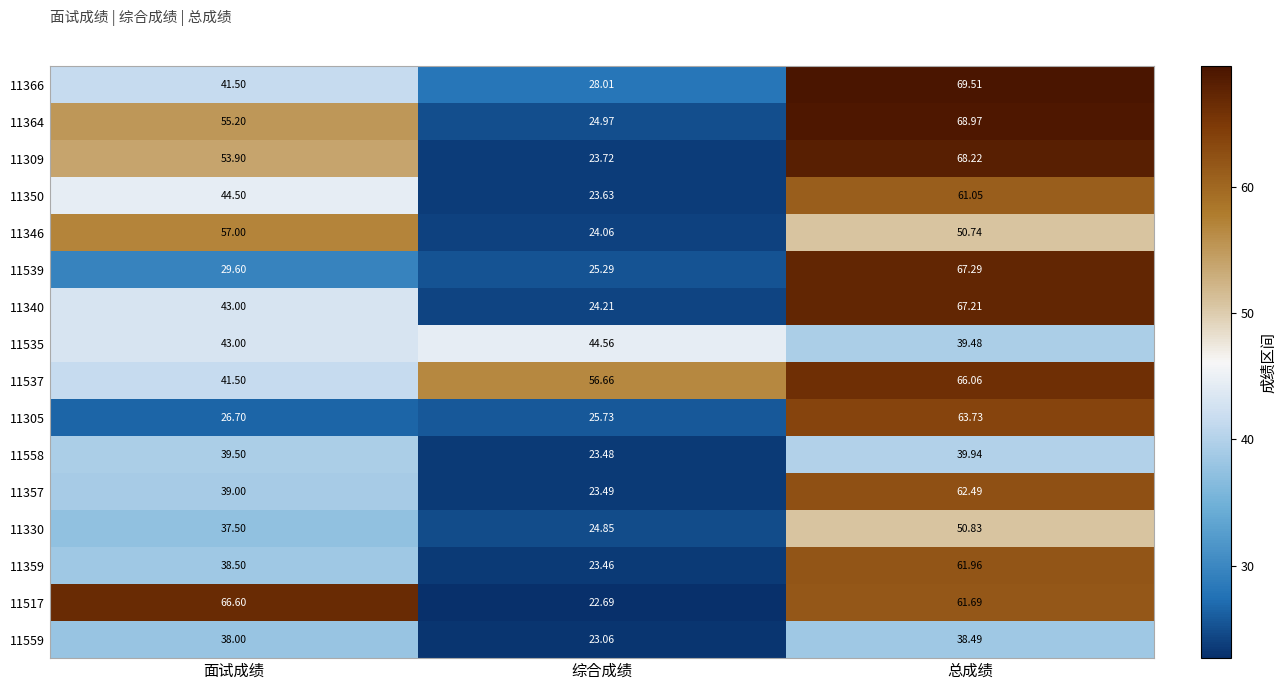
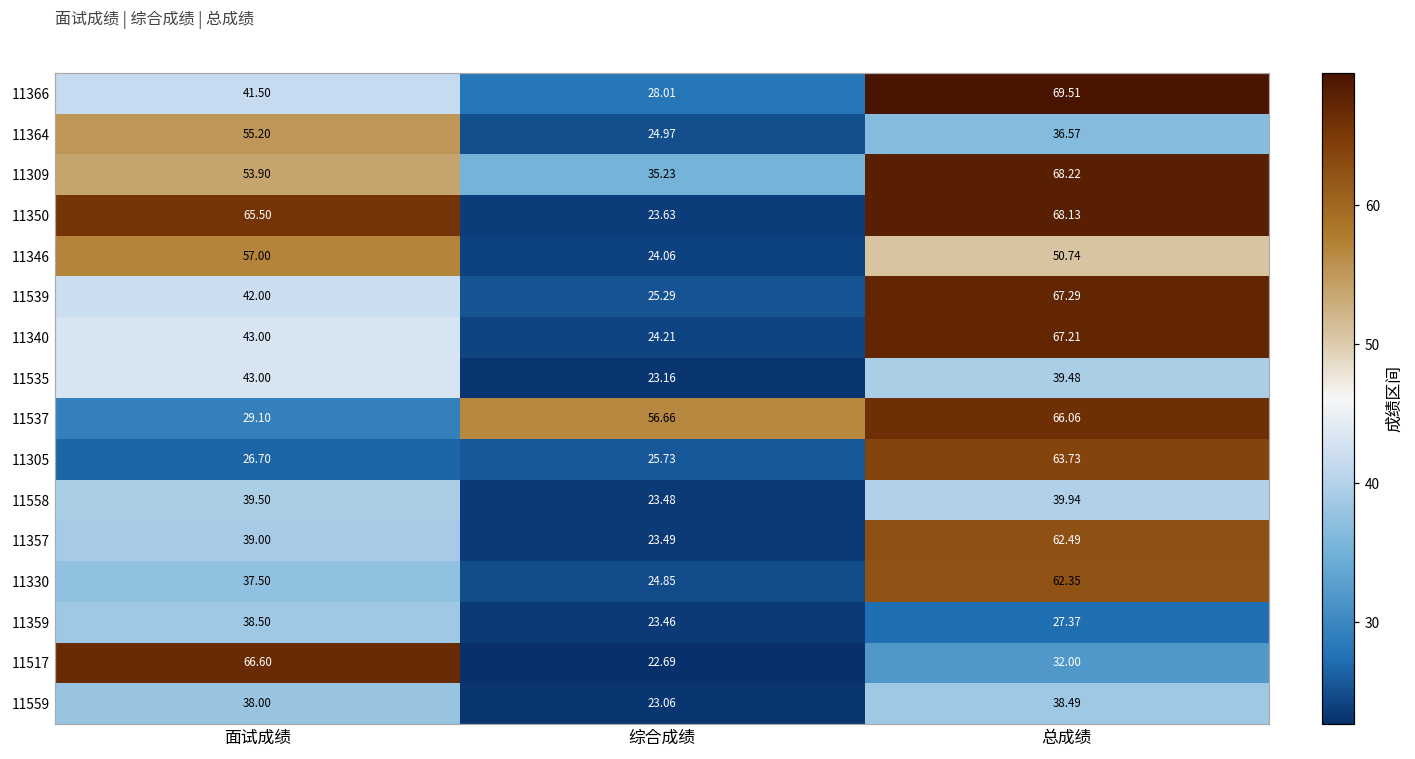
11364, 总成绩: 68.97 -> 36.57
11309, 综合成绩: 23.72 -> 35.23
11350, 面试成绩: 44.50 -> 65.50
11350, 总成绩: 61.05 -> 68.13
11539, 面试成绩: 29.60 -> 42.00
11535, 综合成绩: 44.56 -> 23.16
11537, 面试成绩: 41.50 -> 29.10
11330, 总成绩: 50.83 -> 62.35
11359, 总成绩: 61.96 -> 27.37
11517, 总成绩: 61.69 -> 32.00
